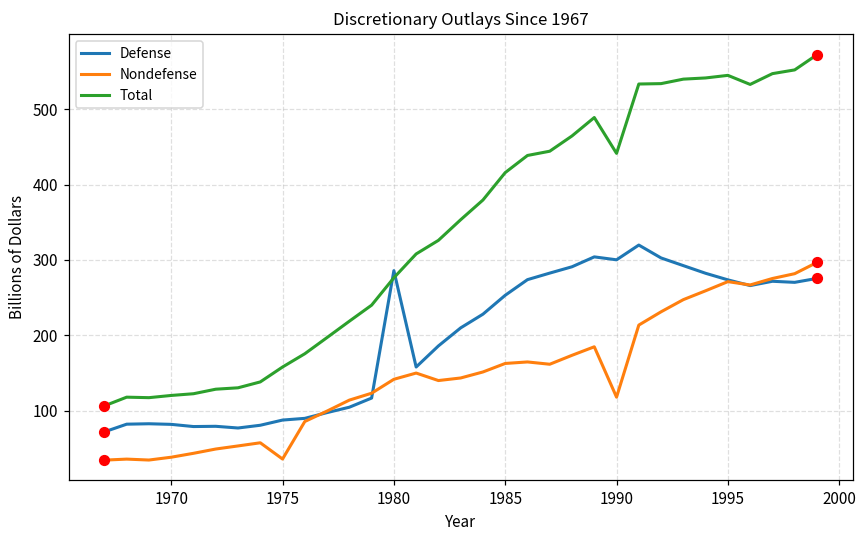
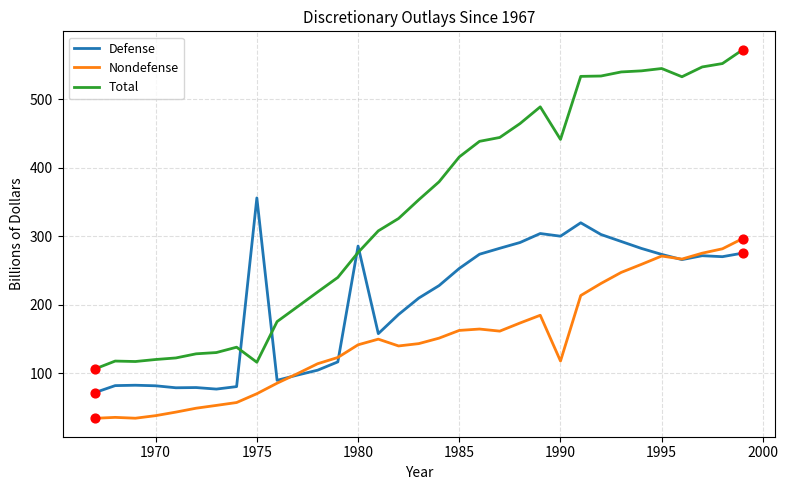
Defense, 1975: 90 -> 360
Nondefense, 1975: 40 -> 70
Total, 1975: 160 -> 120
